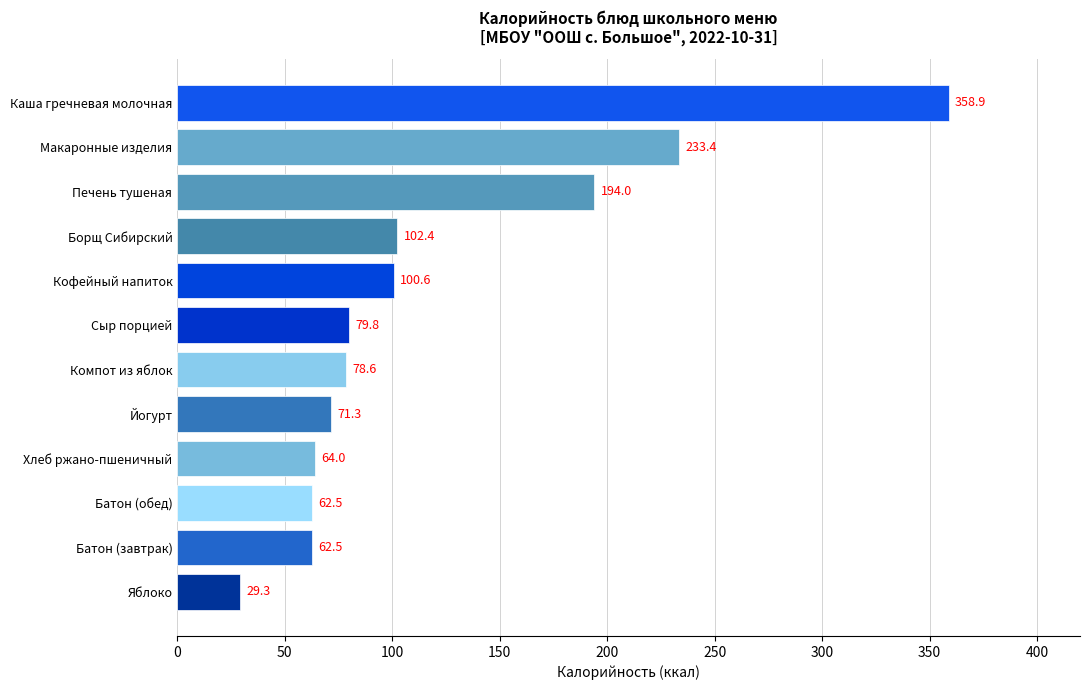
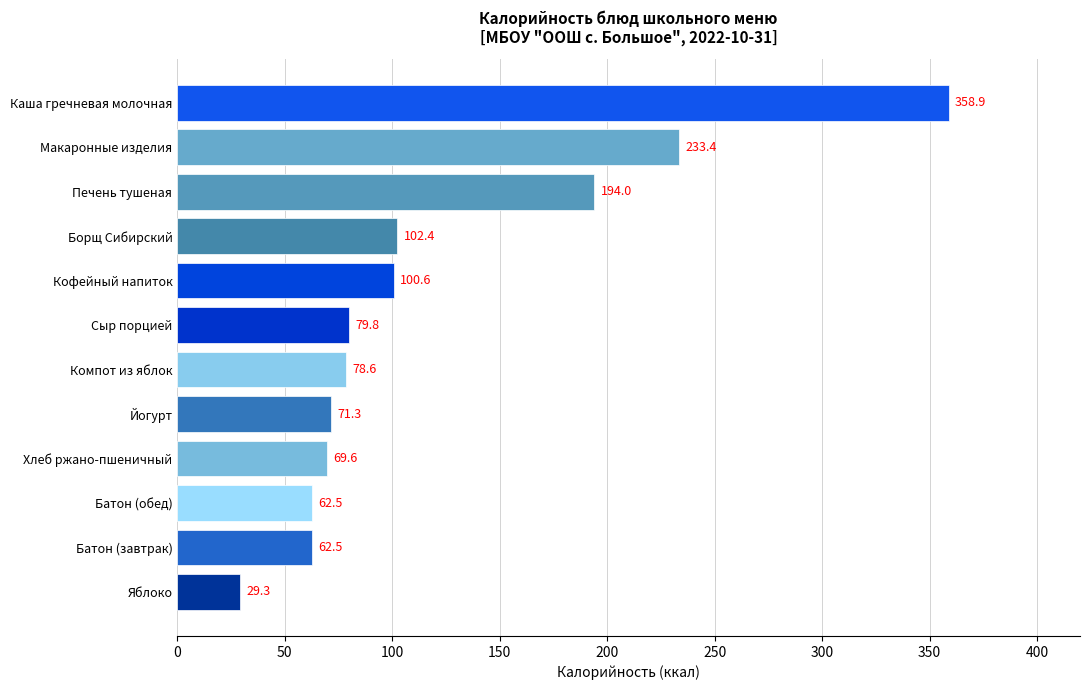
Хлеб ржано-пшеничный: 64.0 -> 69.6
